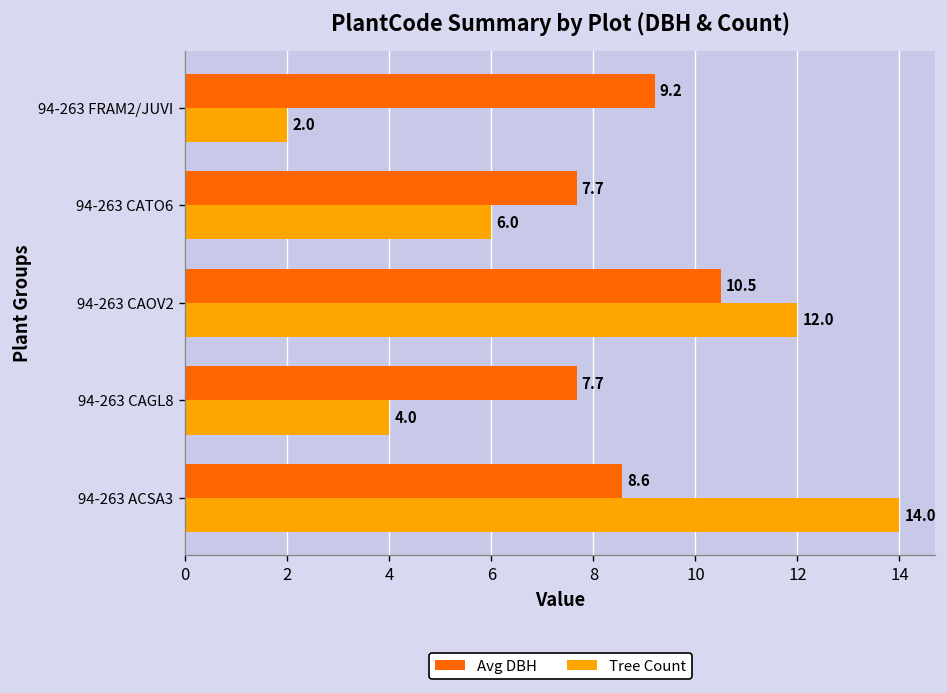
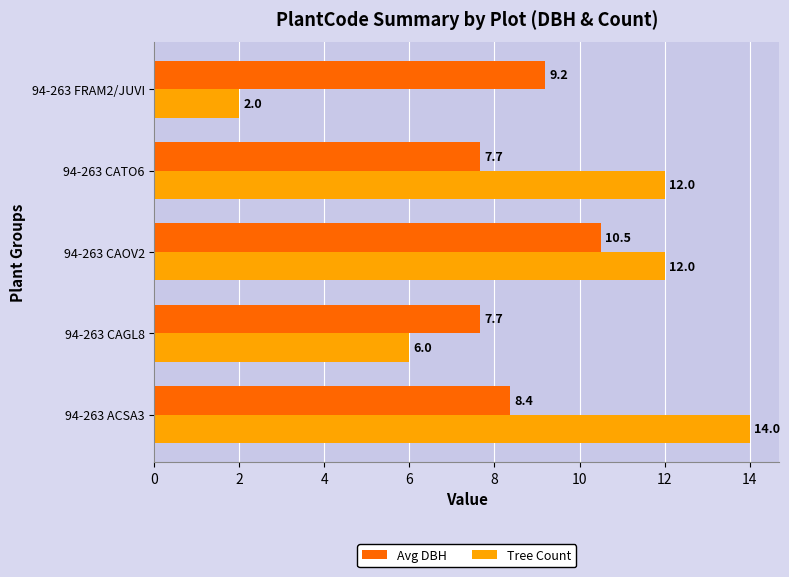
Tree Count, 94-263 CATO6: 6.0 -> 12.0
Tree Count, 94-263 CAGL8: 4.0 -> 6.0
Avg DBH, 94-263 ACSA3: 8.6 -> 8.4
